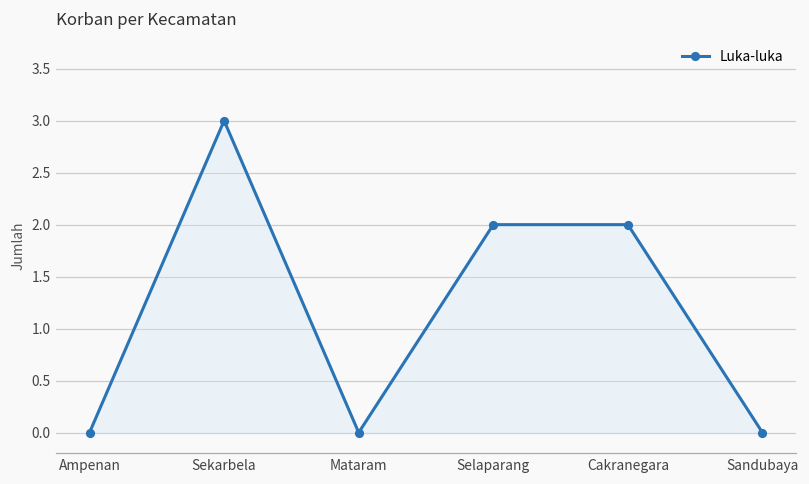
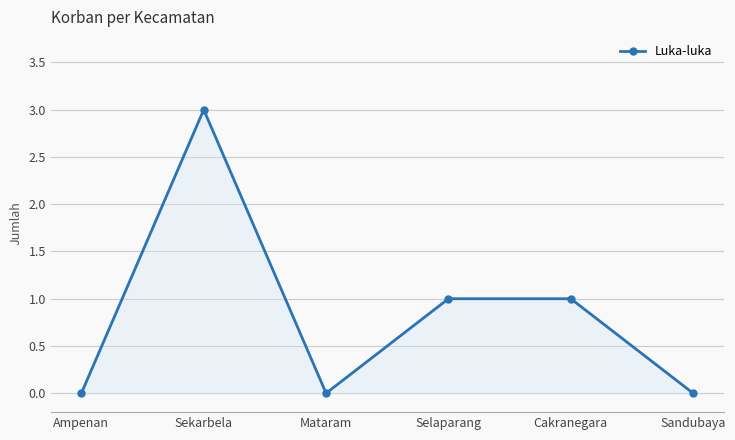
Selaparang: 2 -> 1
Cakranegara: 2 -> 1
